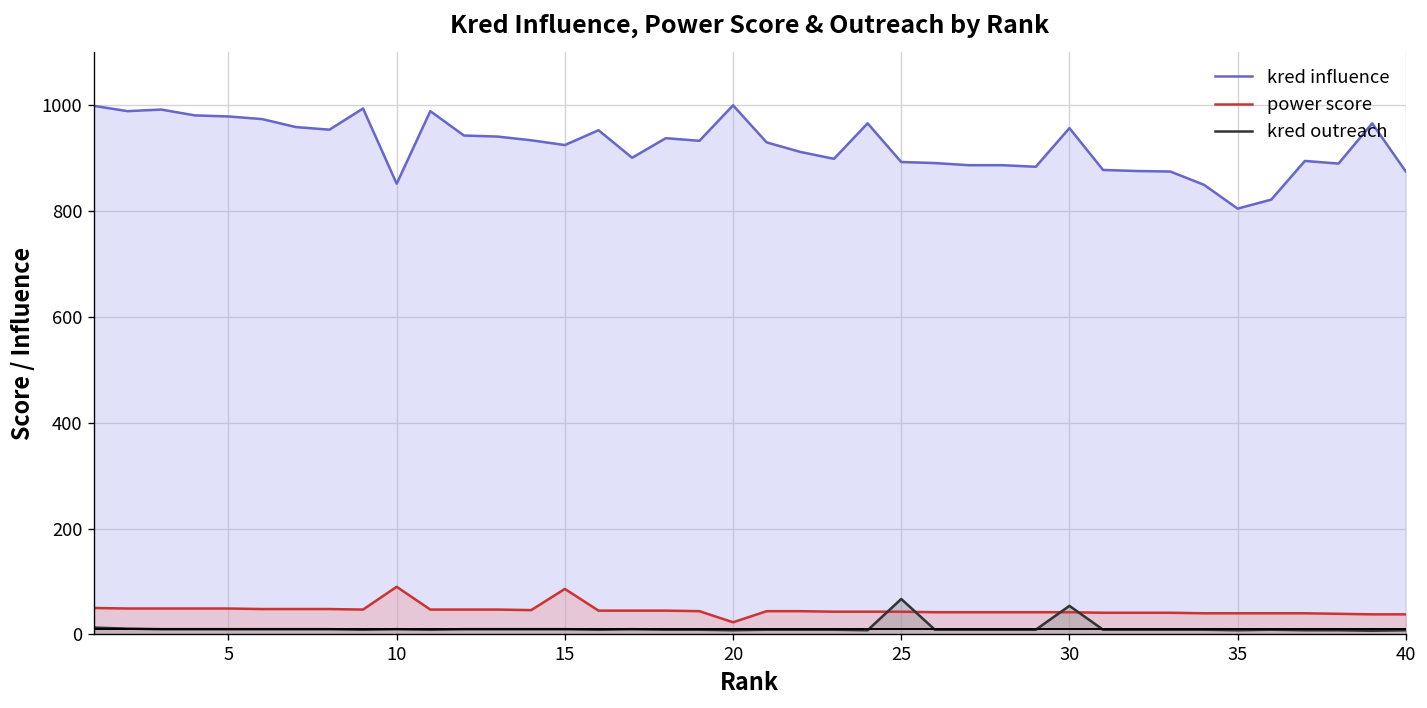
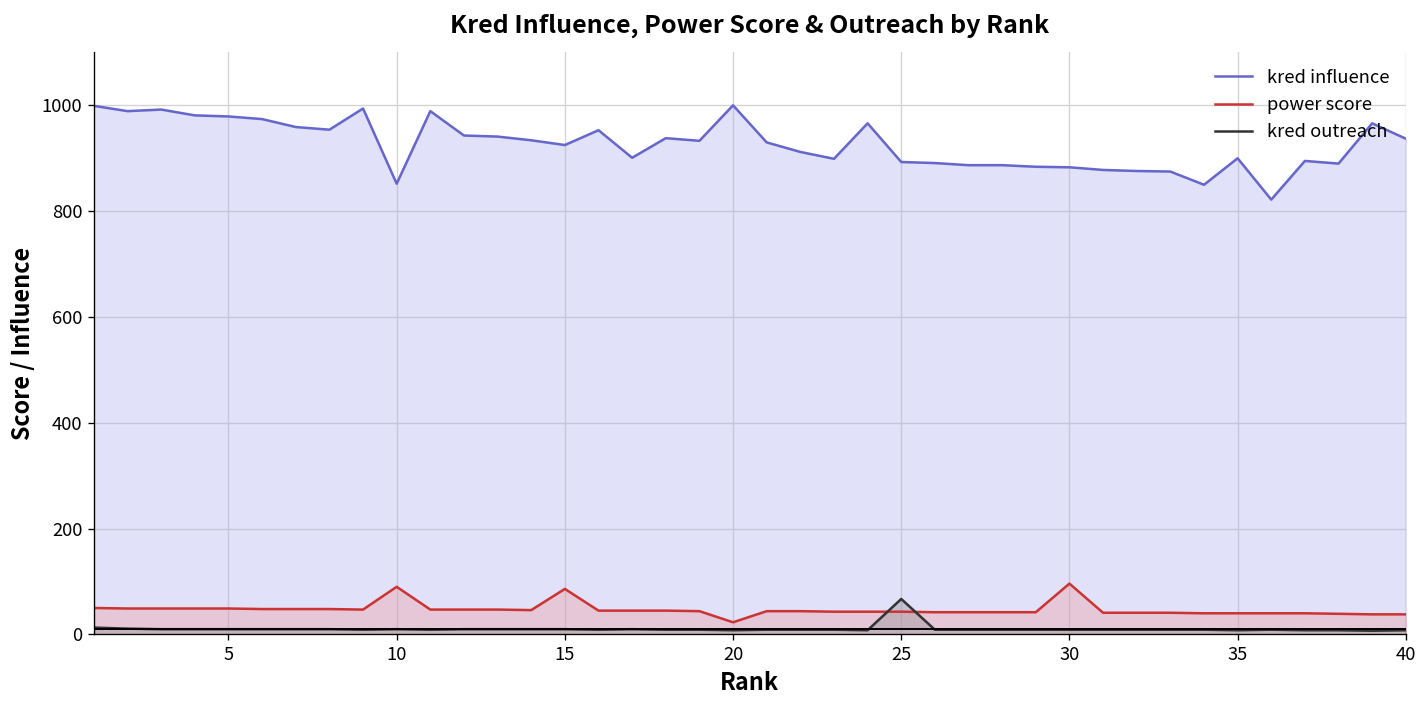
kred influence, 30: 960 -> 880
power score, 30: 40 -> 100
kred outreach, 30: 50 -> 10
kred influence, 35: 800 -> 900
kred influence, 40: 870 -> 940
